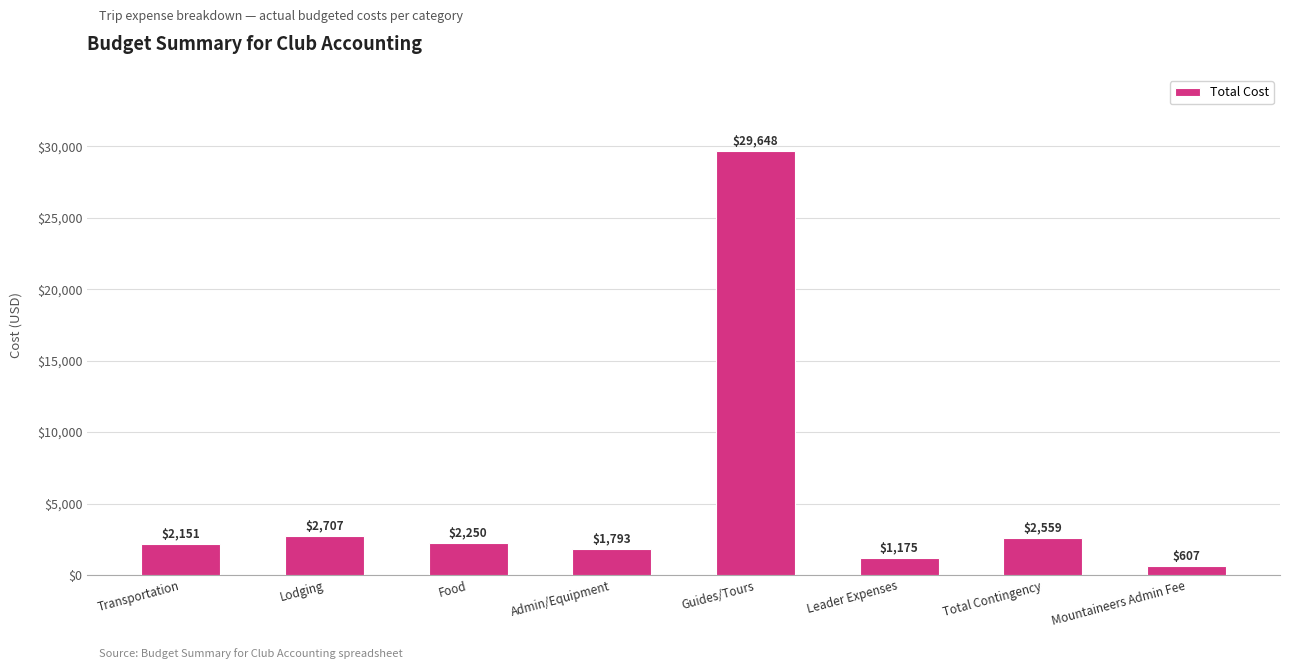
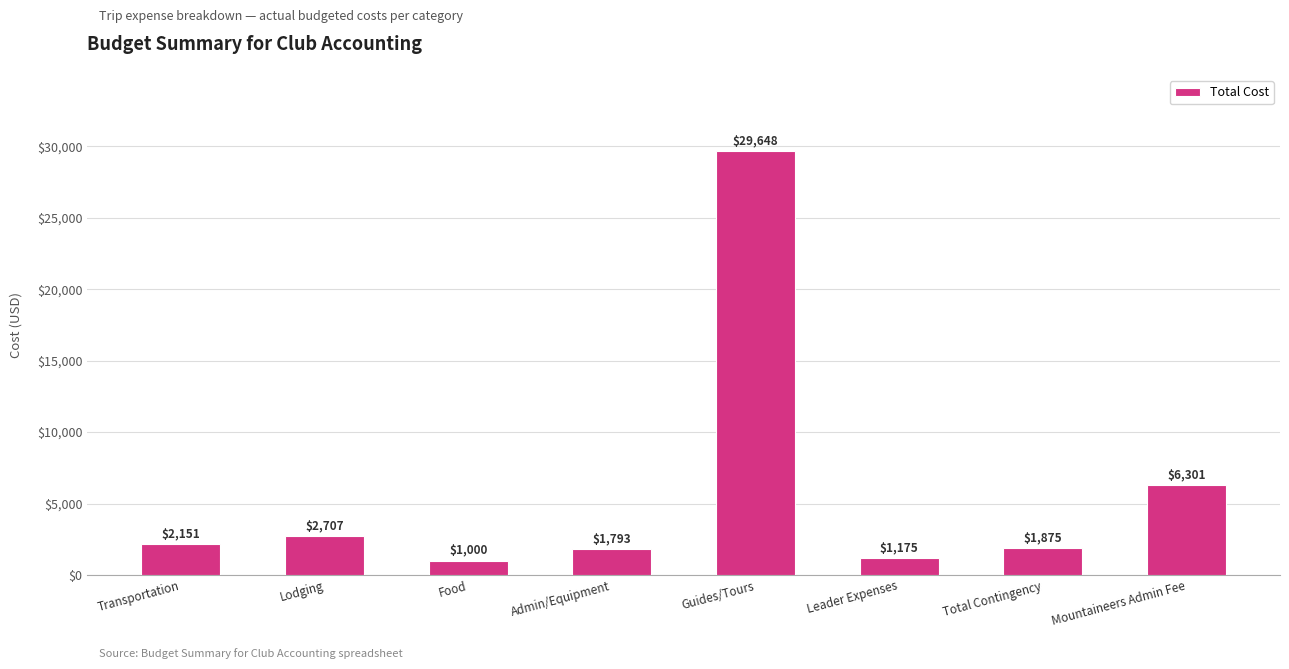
Food: $2,250 -> $1,000
Total Contingency: $2,559 -> $1,875
Mountaineers Admin Fee: $607 -> $6,301
